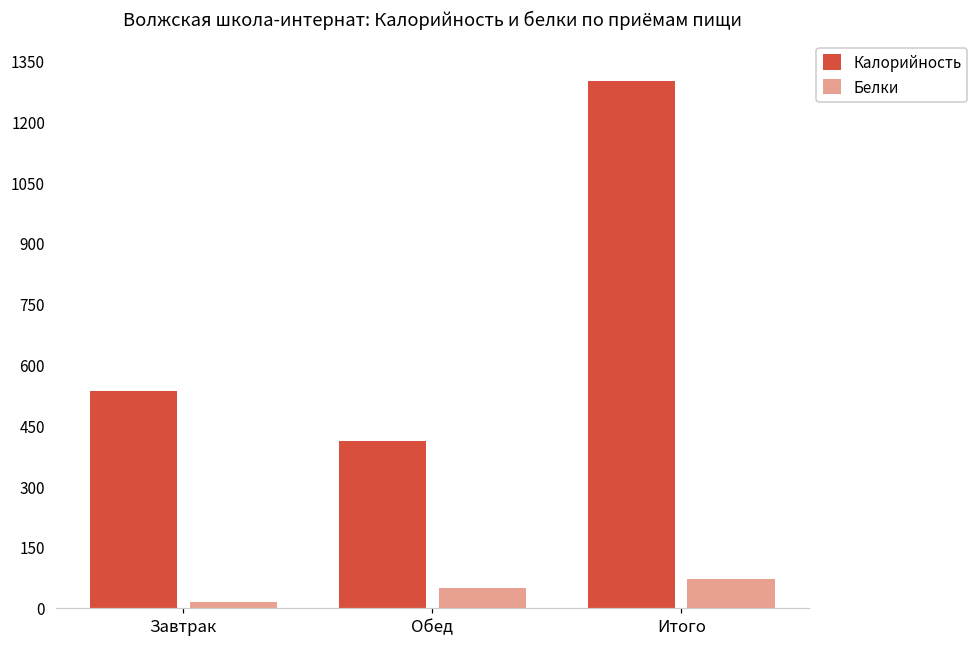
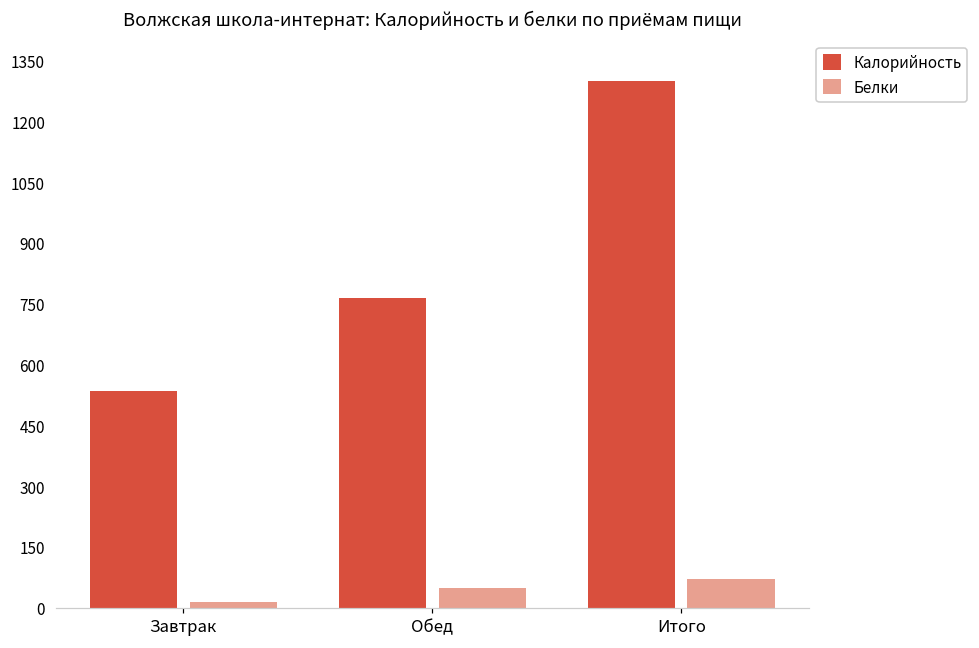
Калорийность, Обед: 410 -> 770
